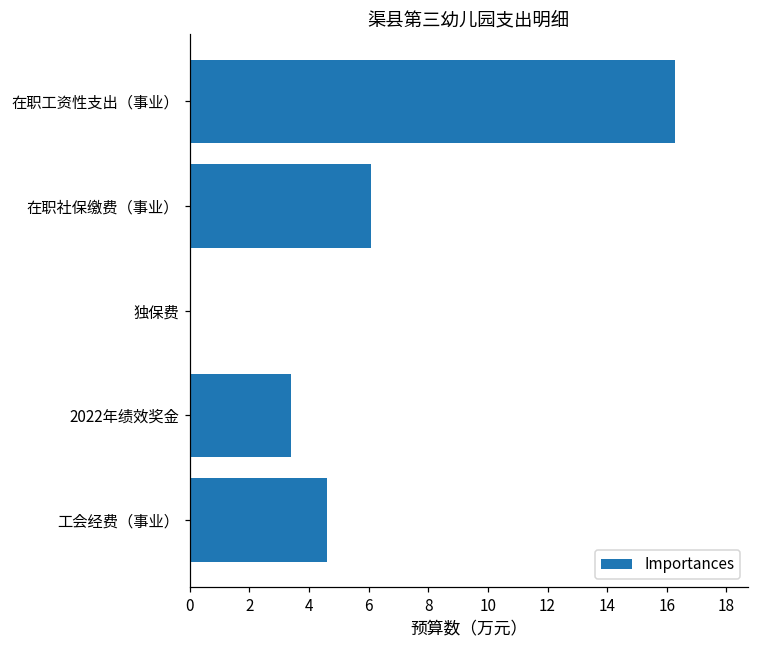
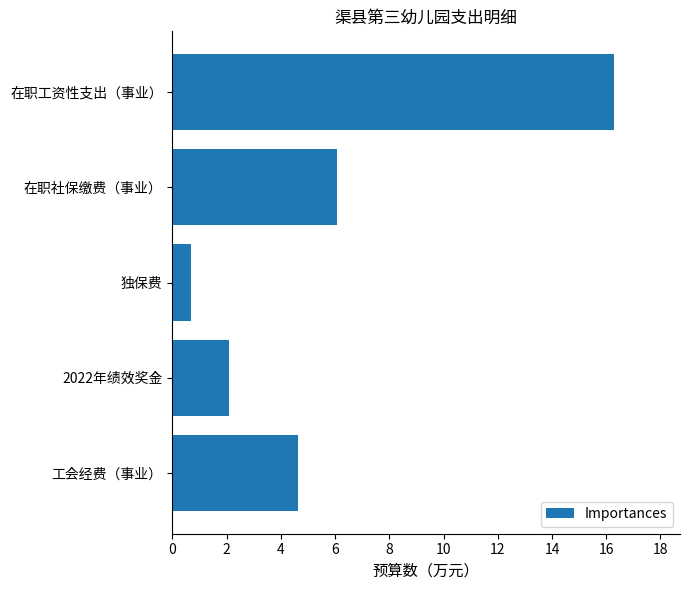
独保费: 0.0 -> 0.7
2022年绩效奖金: 3.4 -> 2.1
